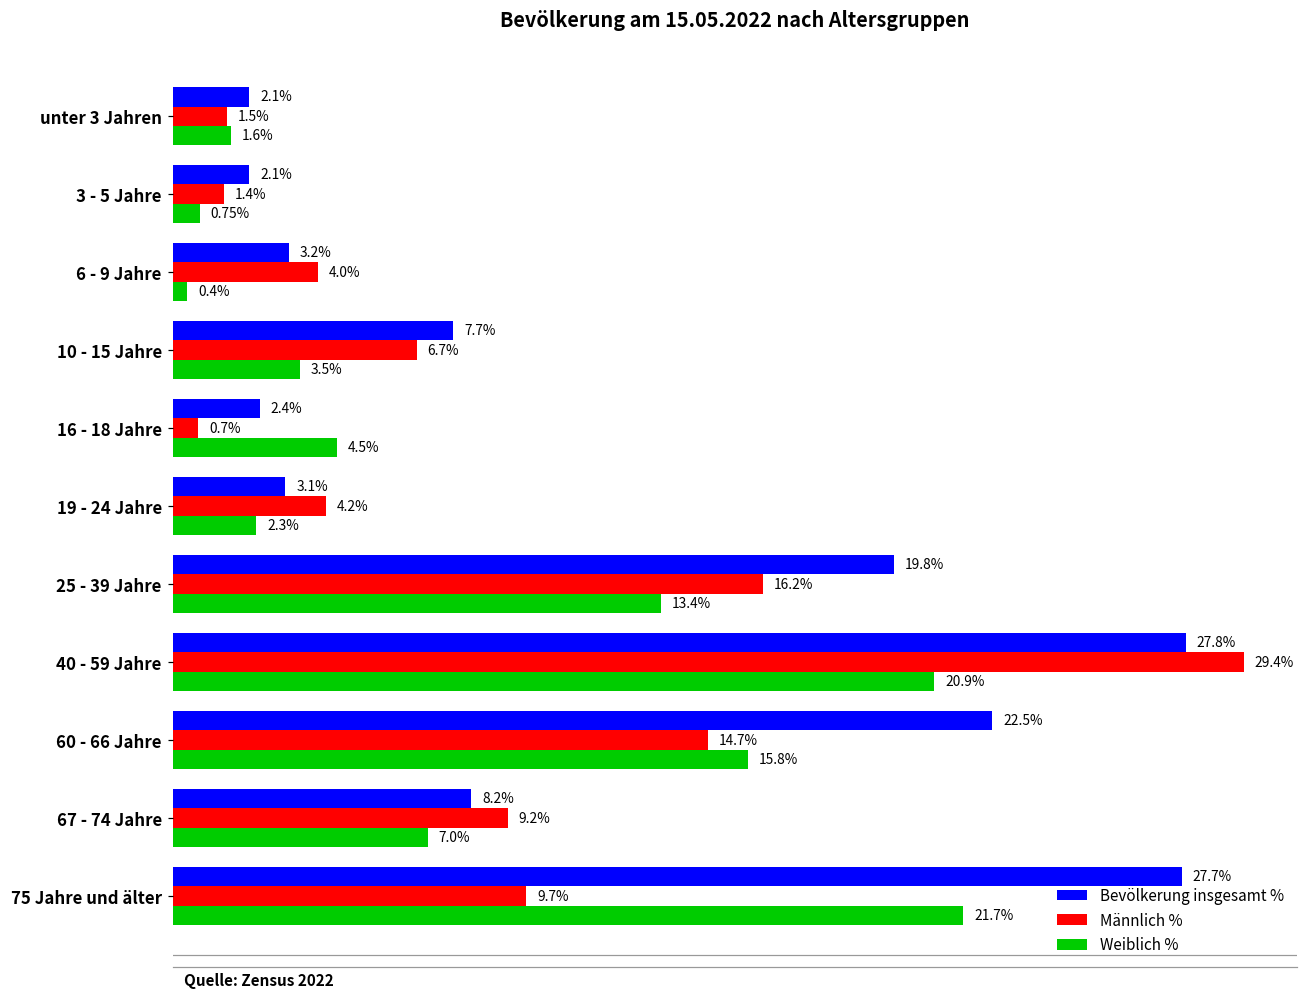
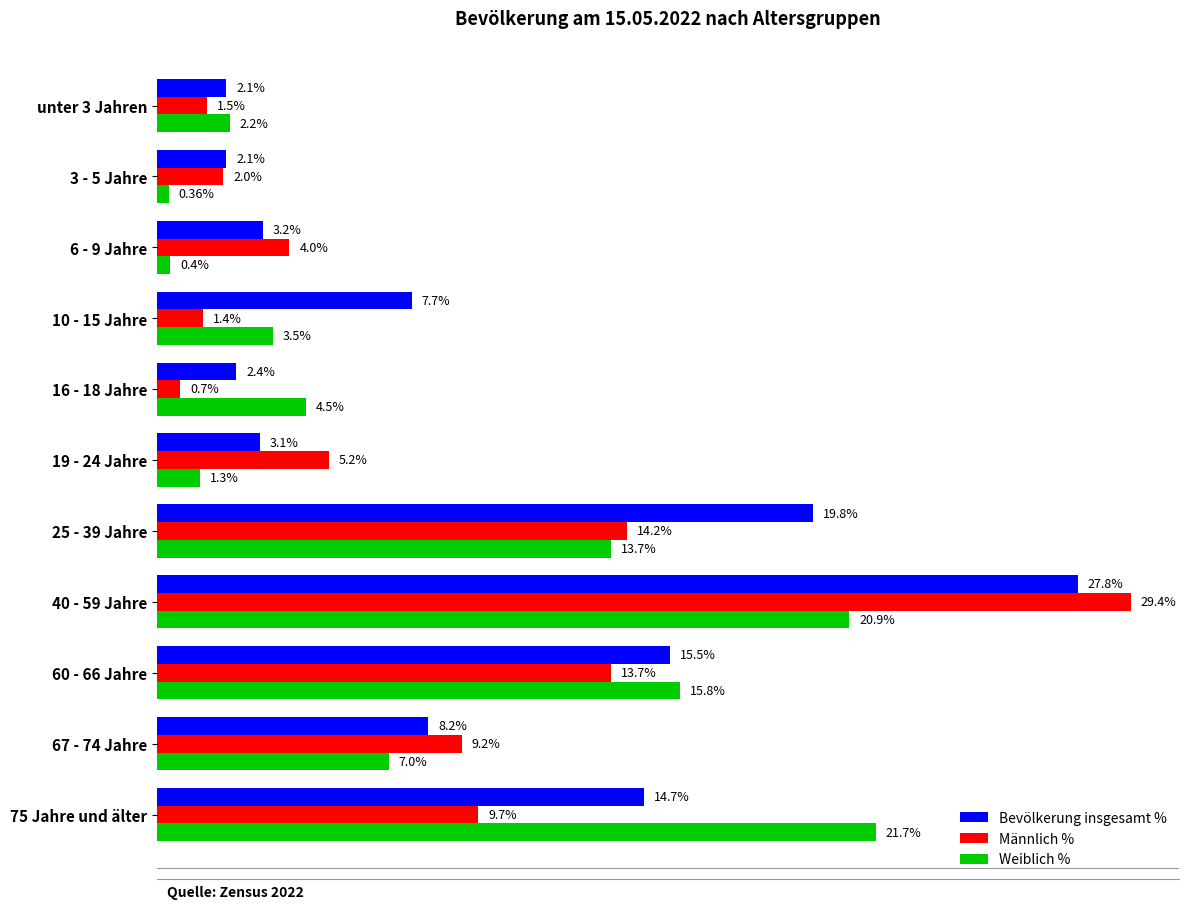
Weiblich %, unter 3 Jahren: 1.6% -> 2.2%
Männlich %, 3 - 5 Jahre: 1.4% -> 2.0%
Weiblich %, 3 - 5 Jahre: 0.75% -> 0.36%
Männlich %, 10 - 15 Jahre: 6.7% -> 1.4%
Männlich %, 19 - 24 Jahre: 4.2% -> 5.2%
Weiblich %, 19 - 24 Jahre: 2.3% -> 1.3%
Männlich %, 25 - 39 Jahre: 16.2% -> 14.2%
Weiblich %, 25 - 39 Jahre: 13.4% -> 13.7%
Bevölkerung insgesamt %, 60 - 66 Jahre: 22.5% -> 15.5%
Männlich %, 60 - 66 Jahre: 14.7% -> 13.7%
Bevölkerung insgesamt %, 75 Jahre und älter: 27.7% -> 14.7%
